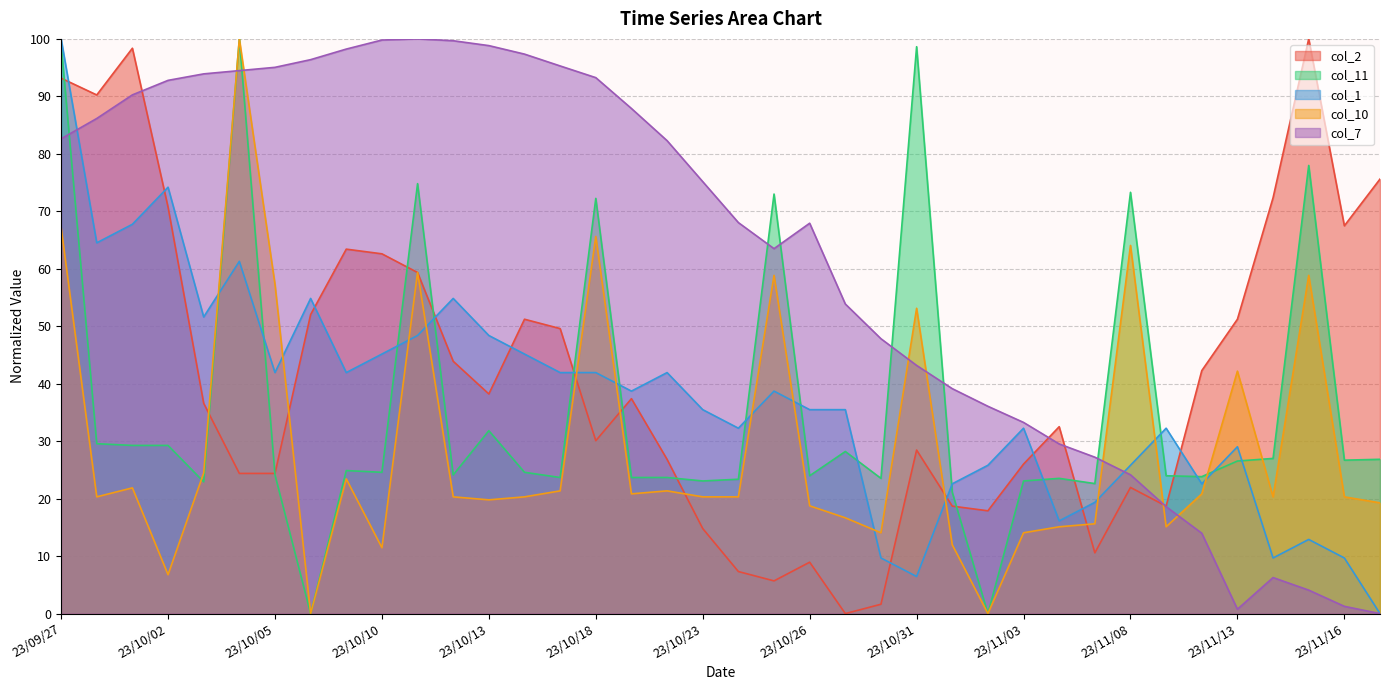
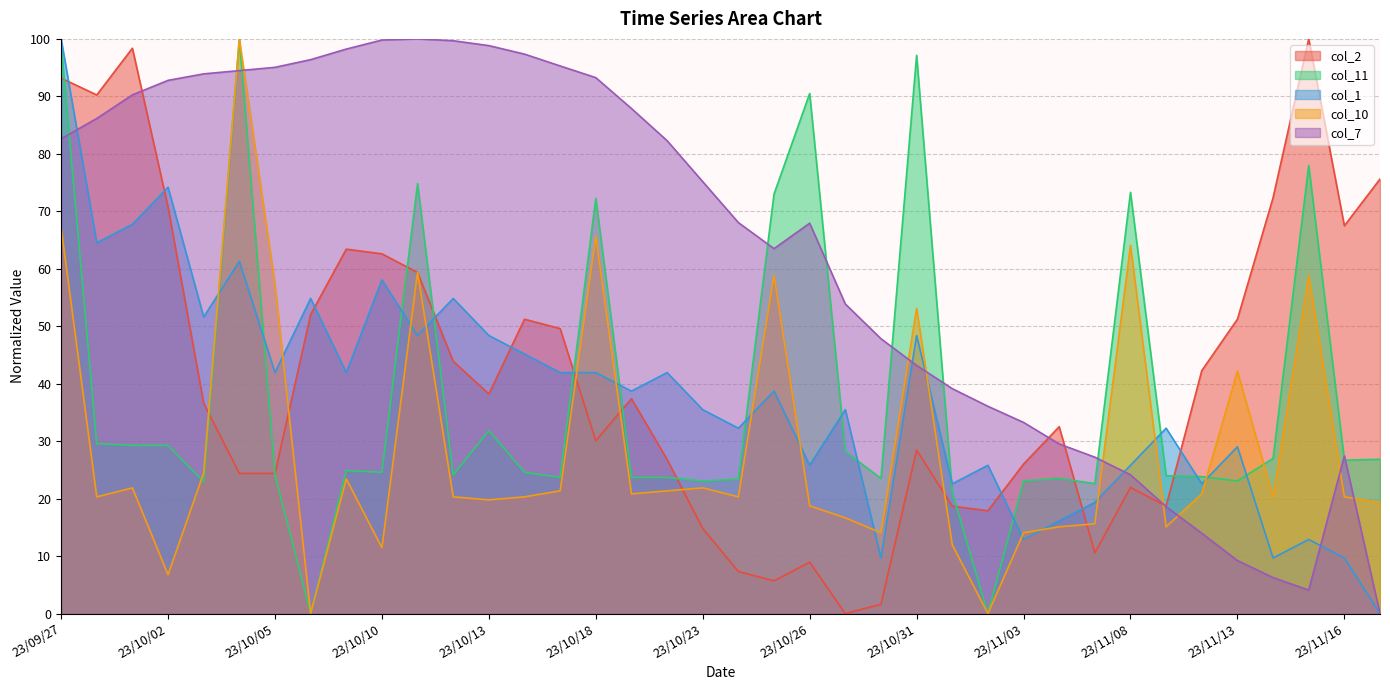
col_1, 23/10/10: 45 -> 58
col_10, 23/10/23: 20 -> 22
col_11, 23/10/26: 24 -> 90
col_1, 23/10/26: 35 -> 26
col_11, 23/10/31: 99 -> 97
col_1, 23/10/31: 6 -> 48
col_1, 23/11/03: 32 -> 13
col_11, 23/11/13: 27 -> 23
col_7, 23/11/13: 1 -> 9
col_7, 23/11/16: 1 -> 27
